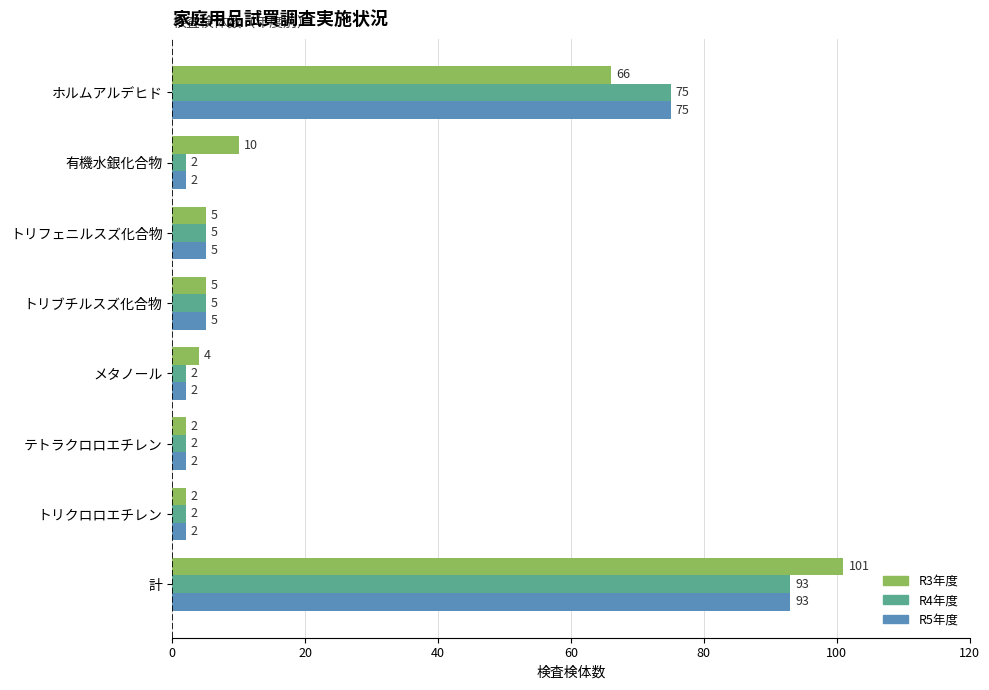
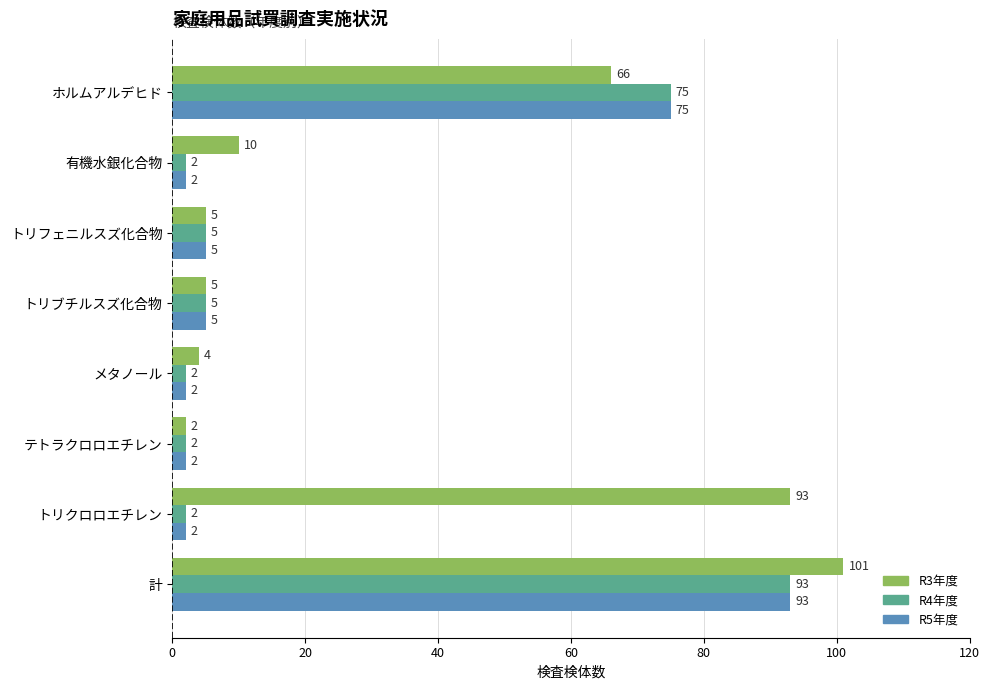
R3年度, トリクロロエチレン: 2 -> 93
